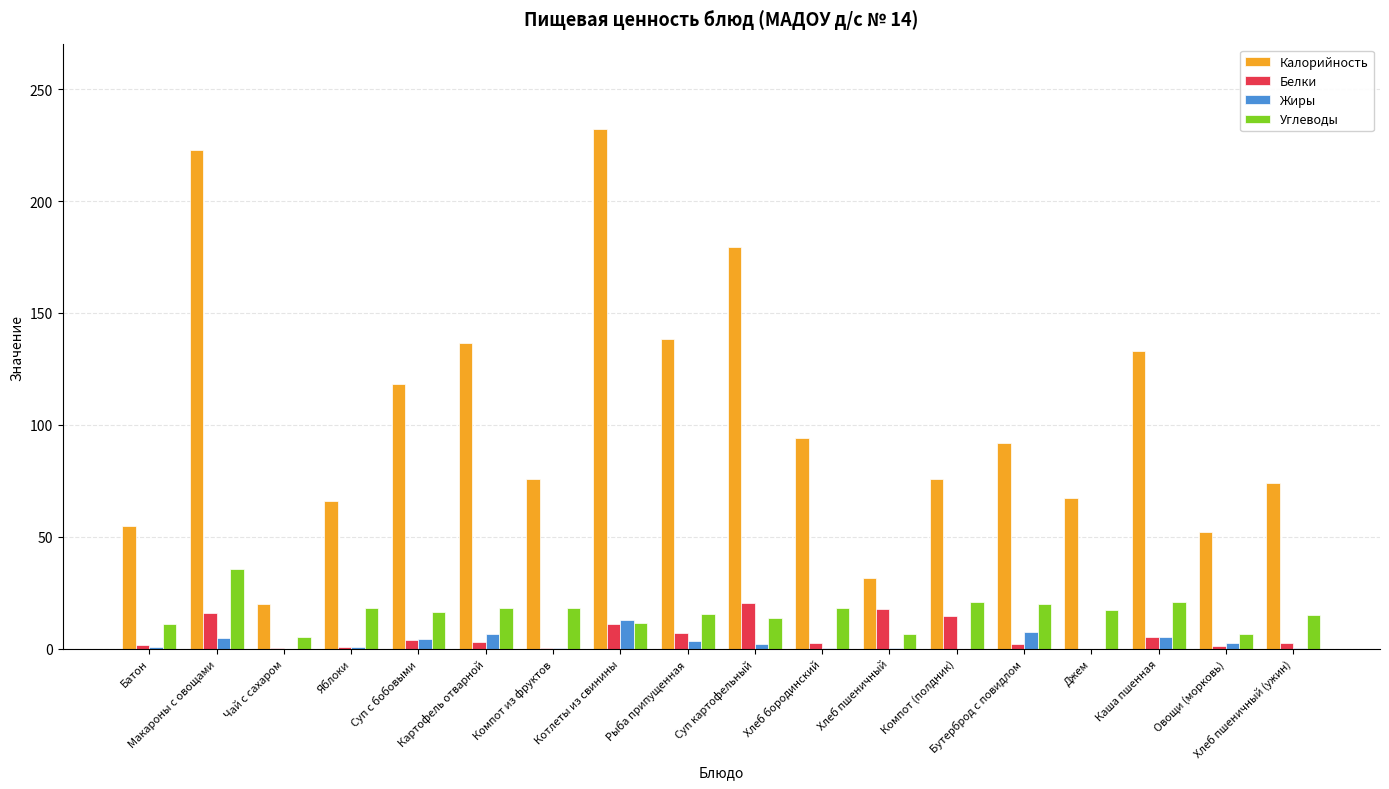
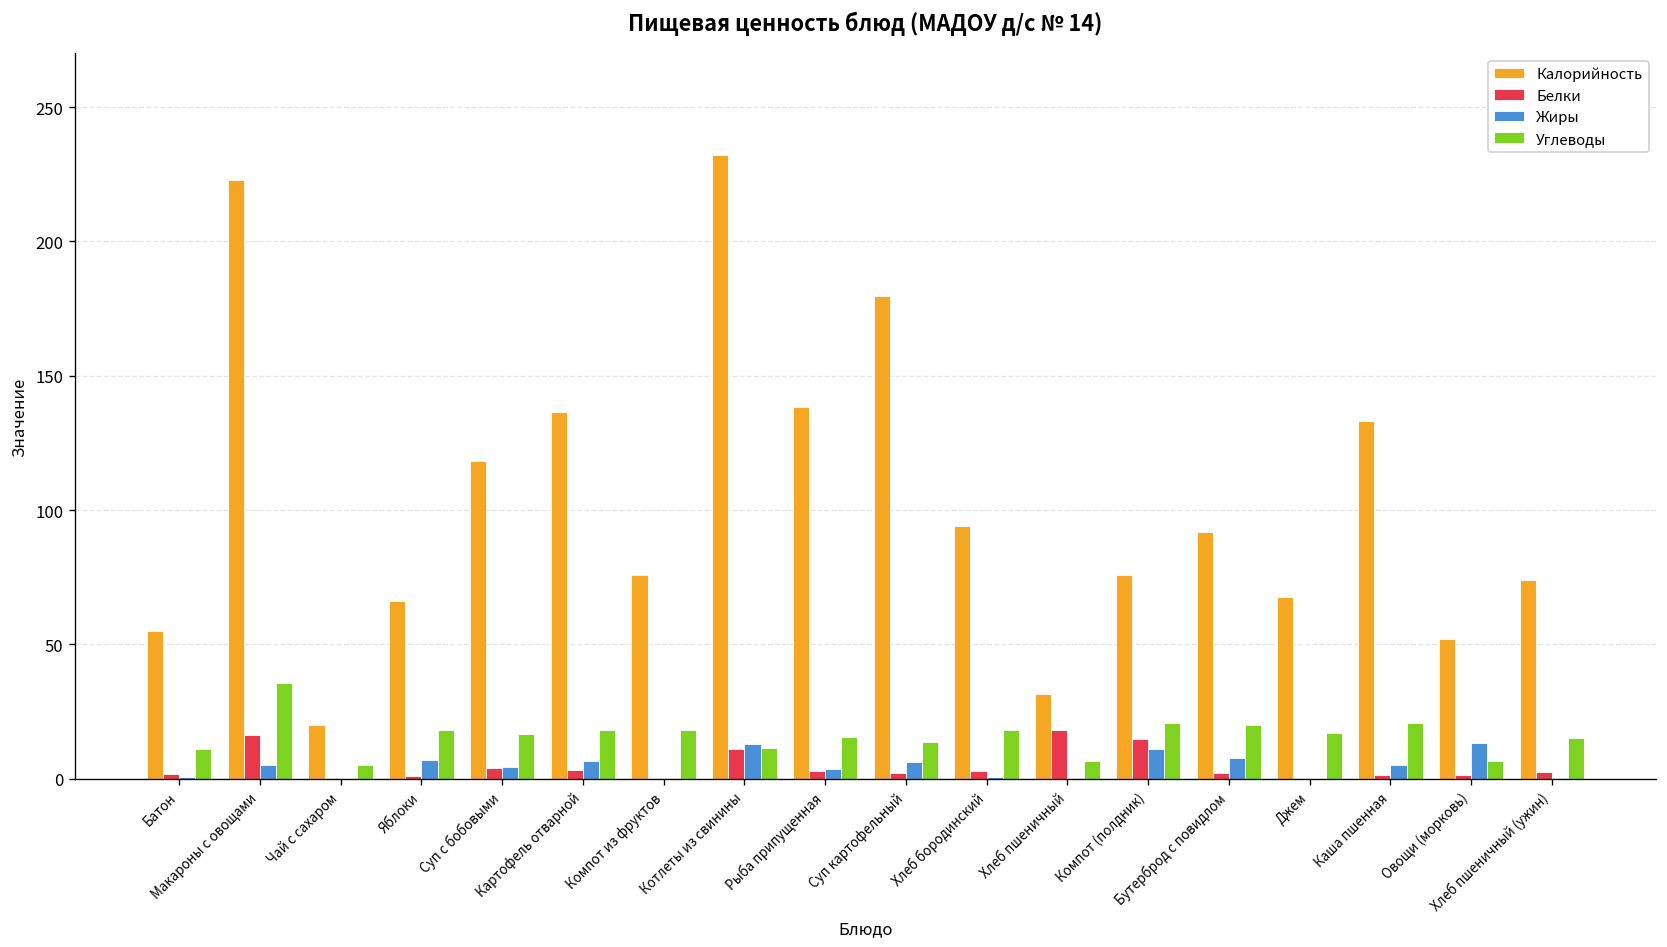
Жиры, Яблоки: 1 -> 7
Белки, Рыба припущенная: 7 -> 3
Белки, Суп картофельный: 21 -> 2
Жиры, Суп картофельный: 2 -> 6
Жиры, Компот (полдник): 0 -> 11
Белки, Каша пшенная: 5 -> 1
Жиры, Овощи (морковь): 3 -> 13
